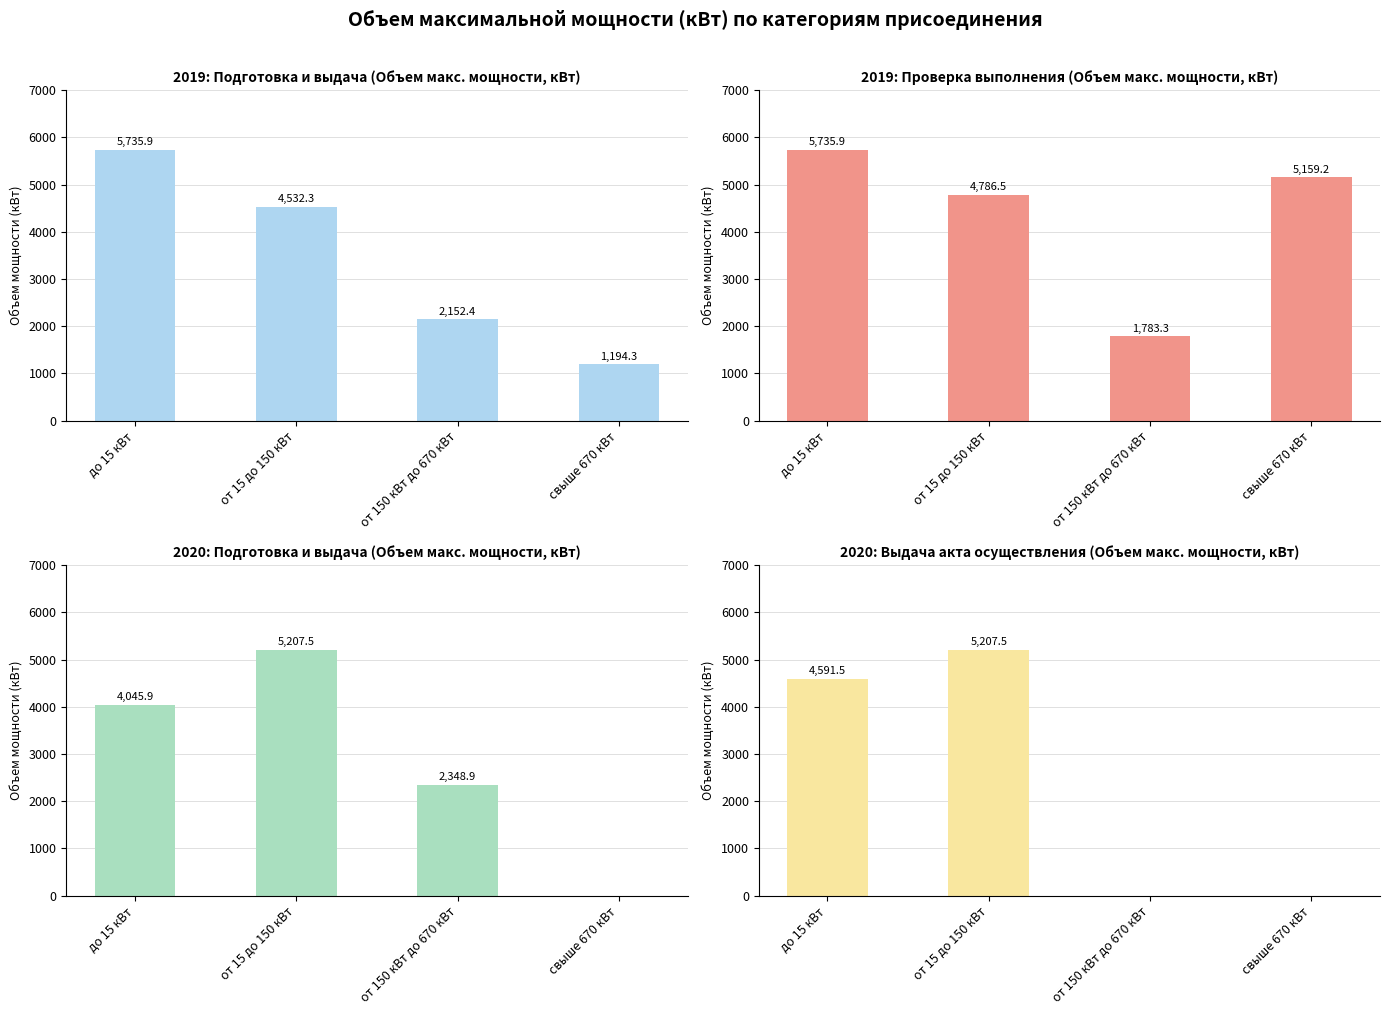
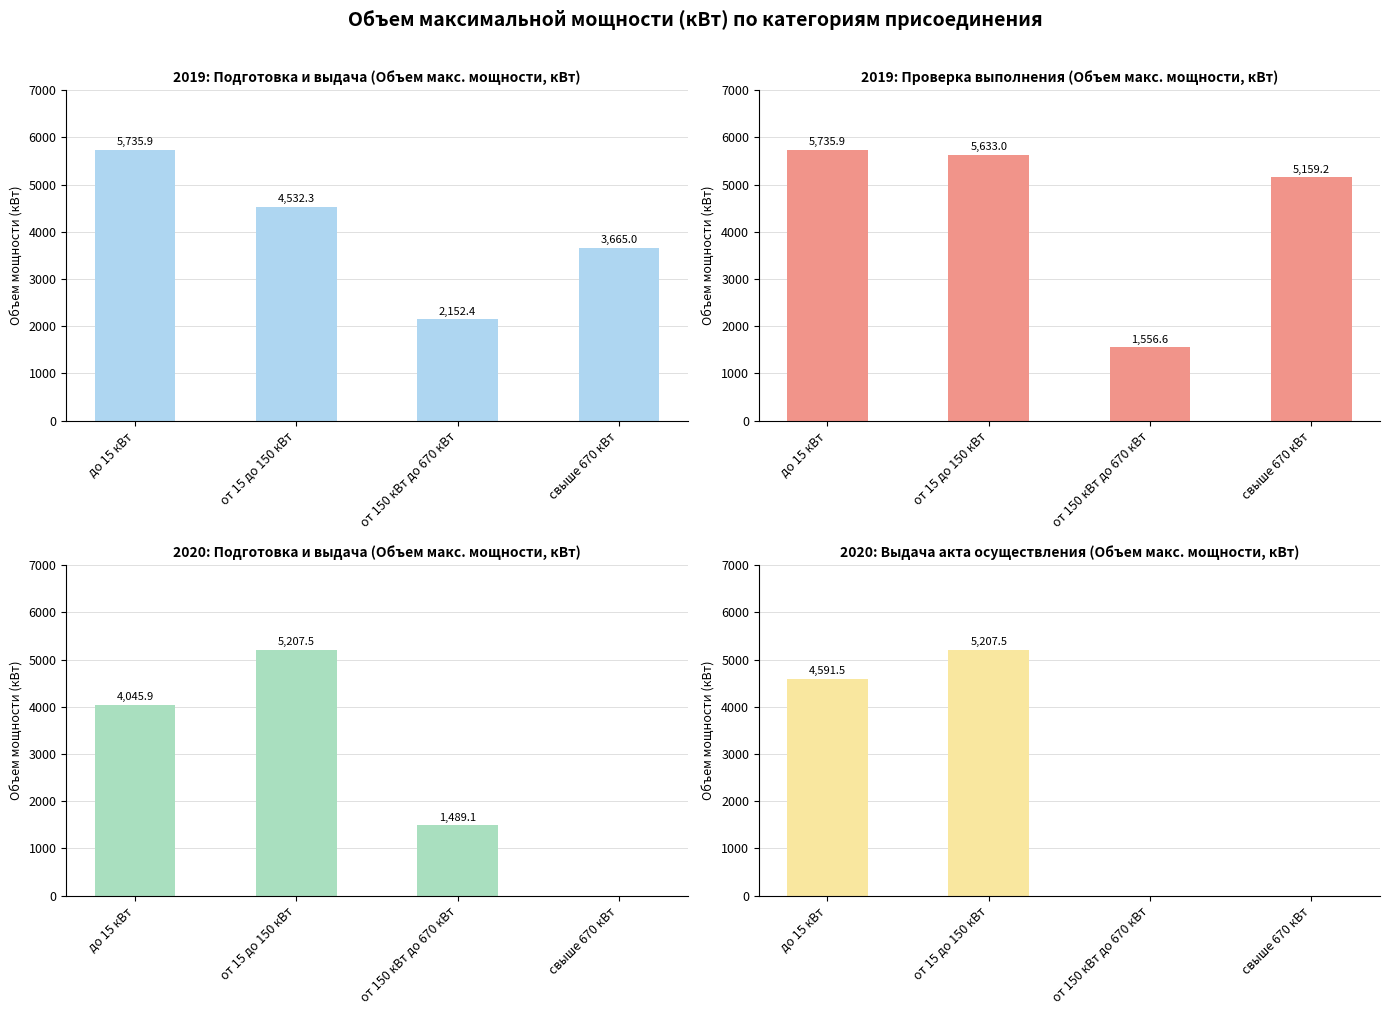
2019: Подготовка и выдача (Объем макс. мощности, кВт), свыше 670 кВт: 1,194.3 -> 3,665.0
2019: Проверка выполнения (Объем макс. мощности, кВт), от 15 до 150 кВт: 4,786.5 -> 5,633.0
2019: Проверка выполнения (Объем макс. мощности, кВт), от 150 кВт до 670 кВт: 1,783.3 -> 1,556.6
2020: Подготовка и выдача (Объем макс. мощности, кВт), от 150 кВт до 670 кВт: 2,348.9 -> 1,489.1
